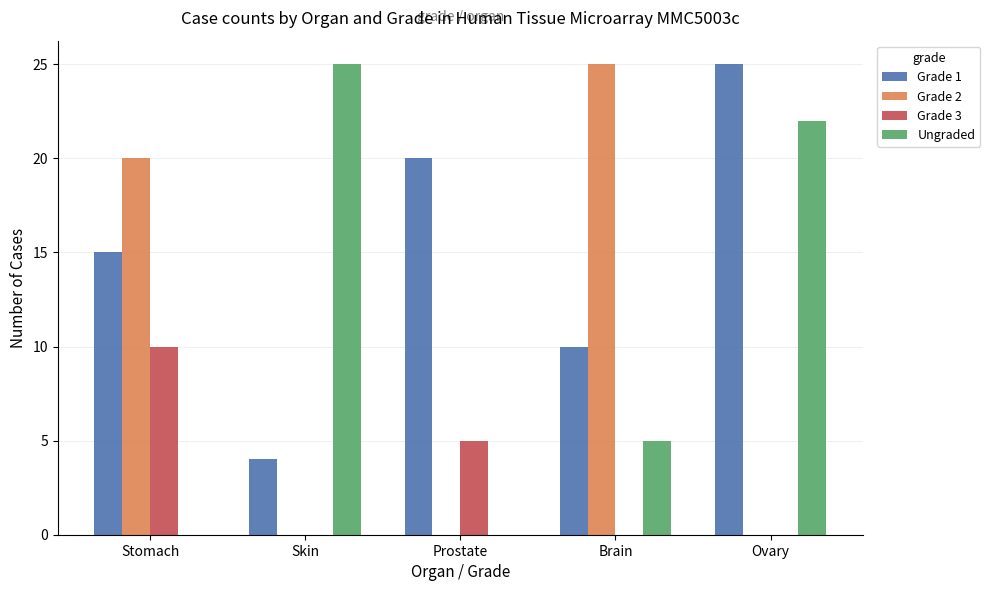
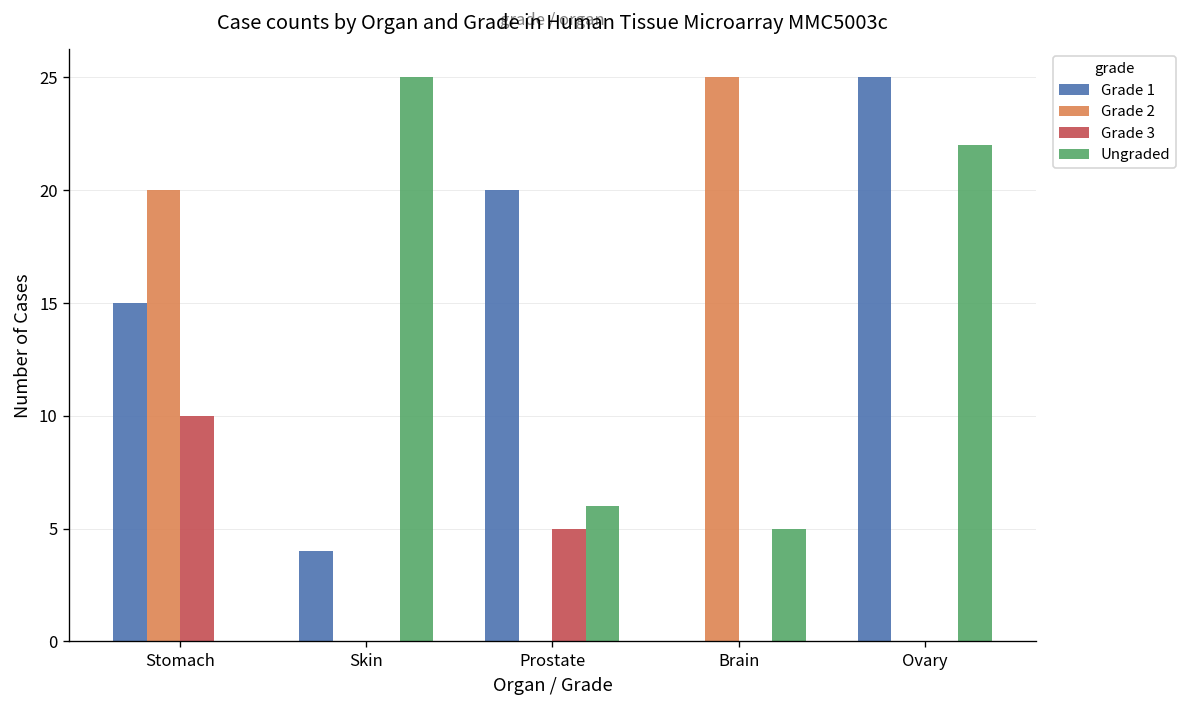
Ungraded, Prostate: 0 -> 6
Grade 1, Brain: 10 -> 0
